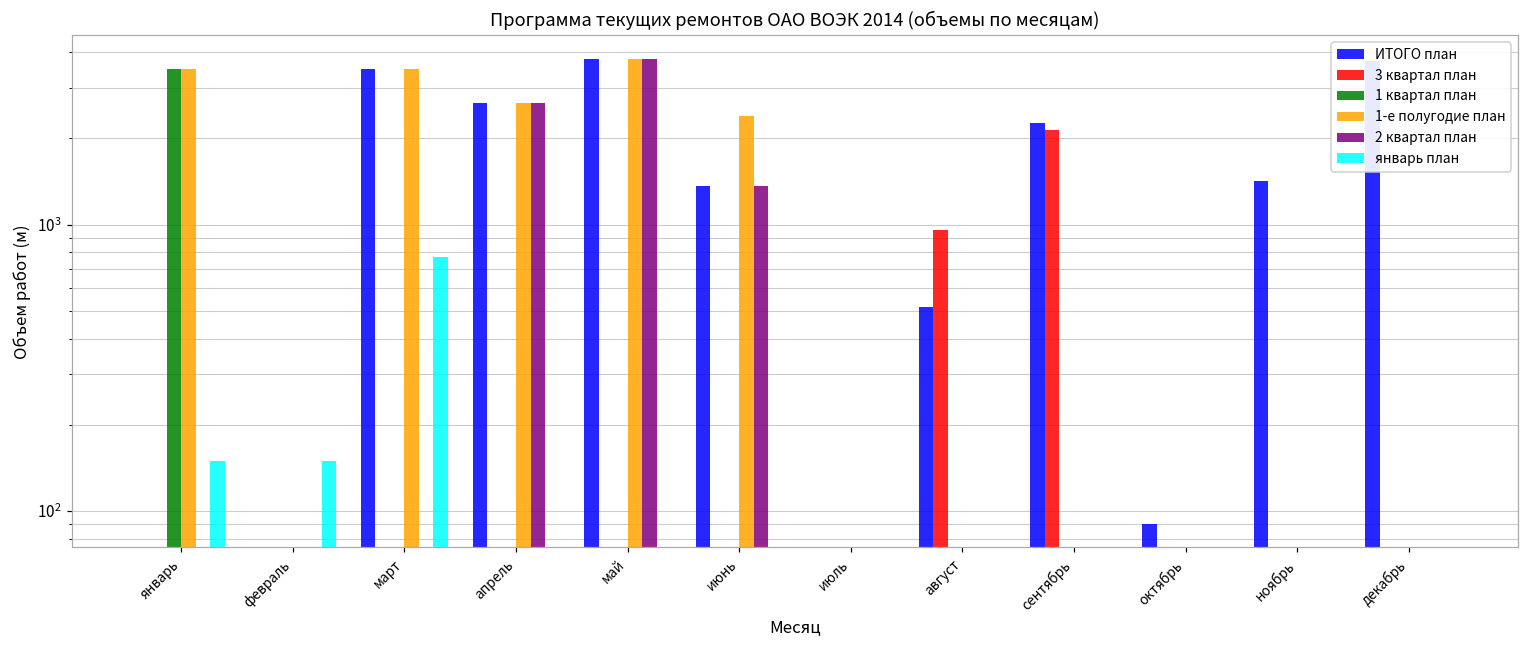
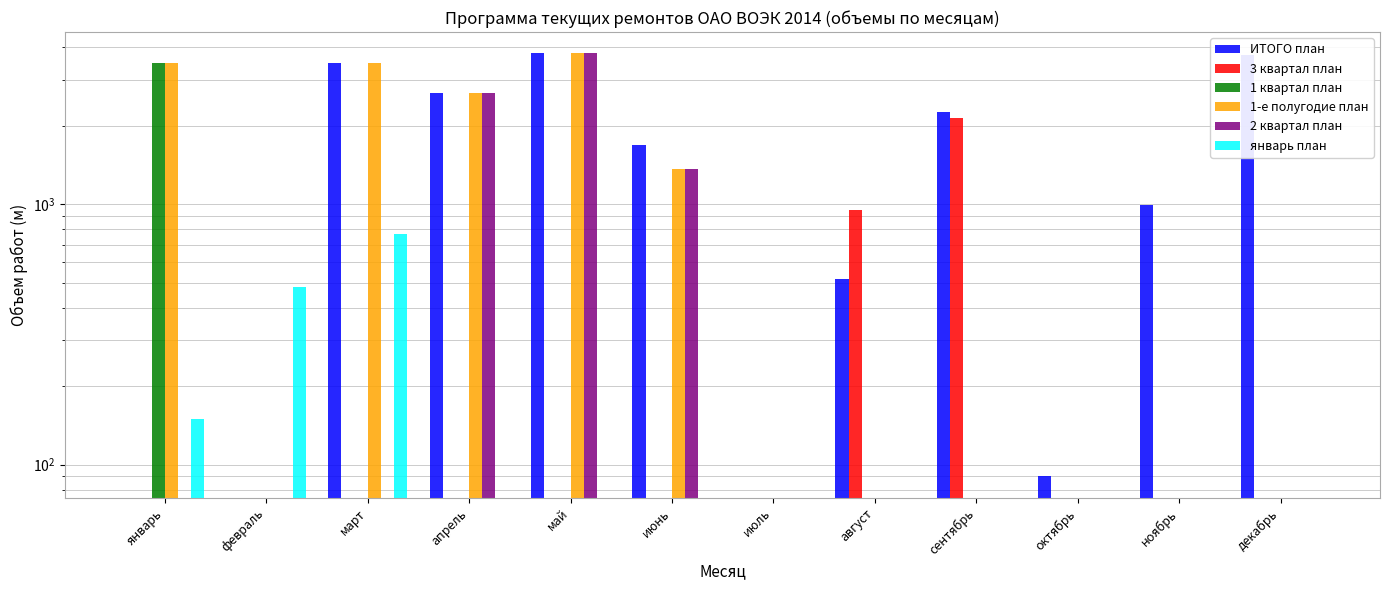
январь план, февраль: 150 -> 480
ИТОГО план, июнь: 1400 -> 1700
1-е полугодие план, июнь: 2400 -> 1400
ИТОГО план, ноябрь: 1400 -> 990
